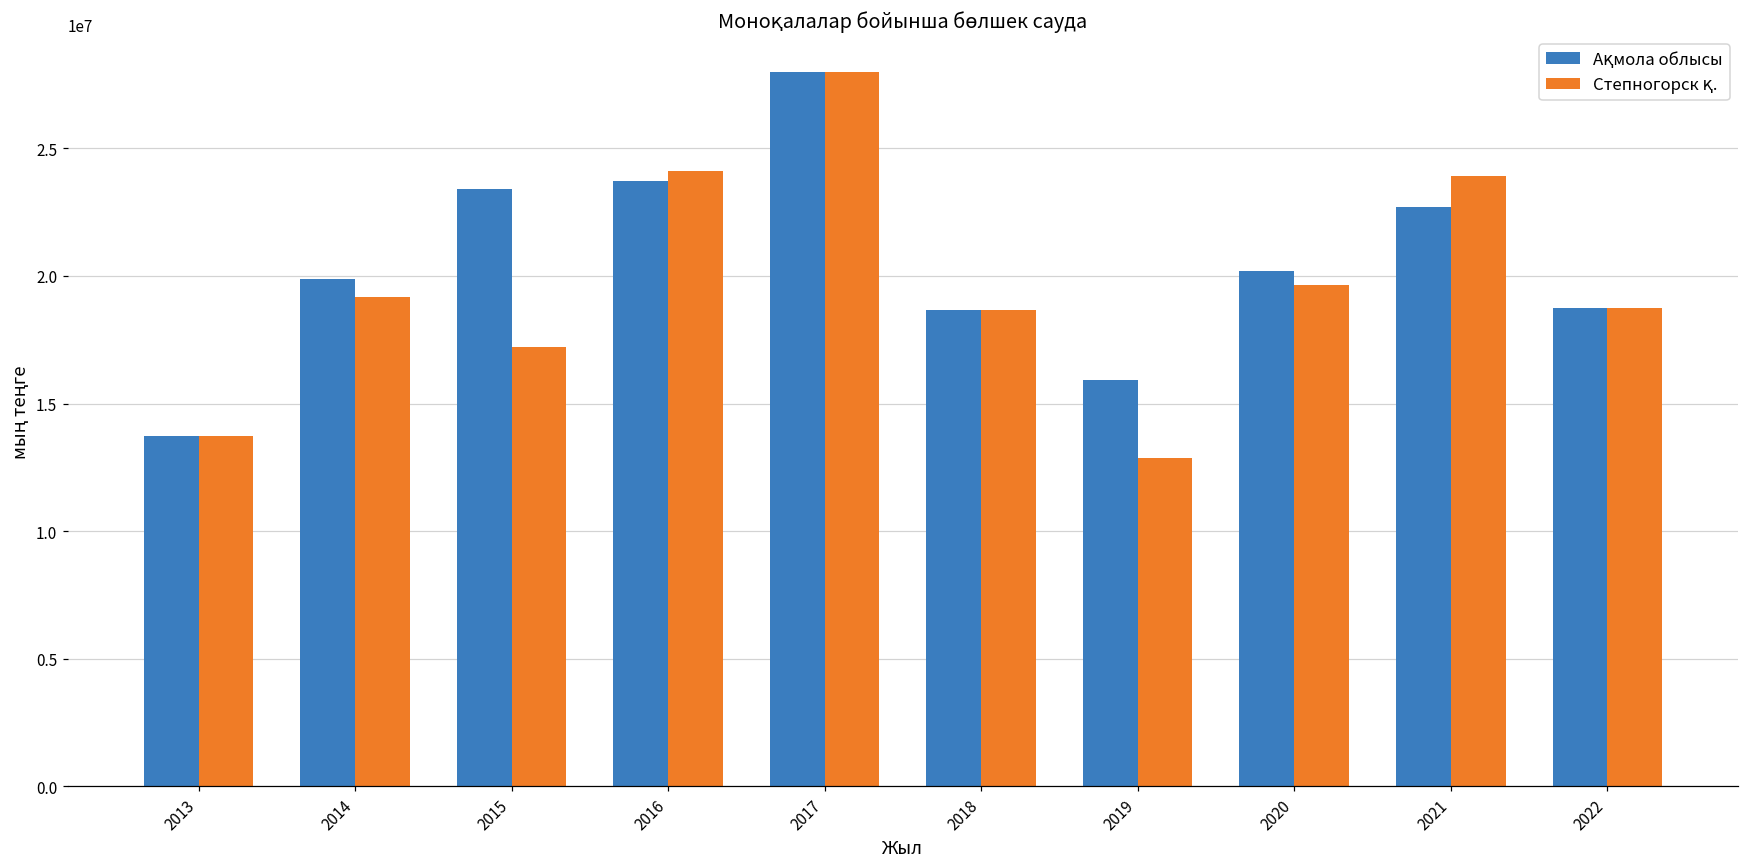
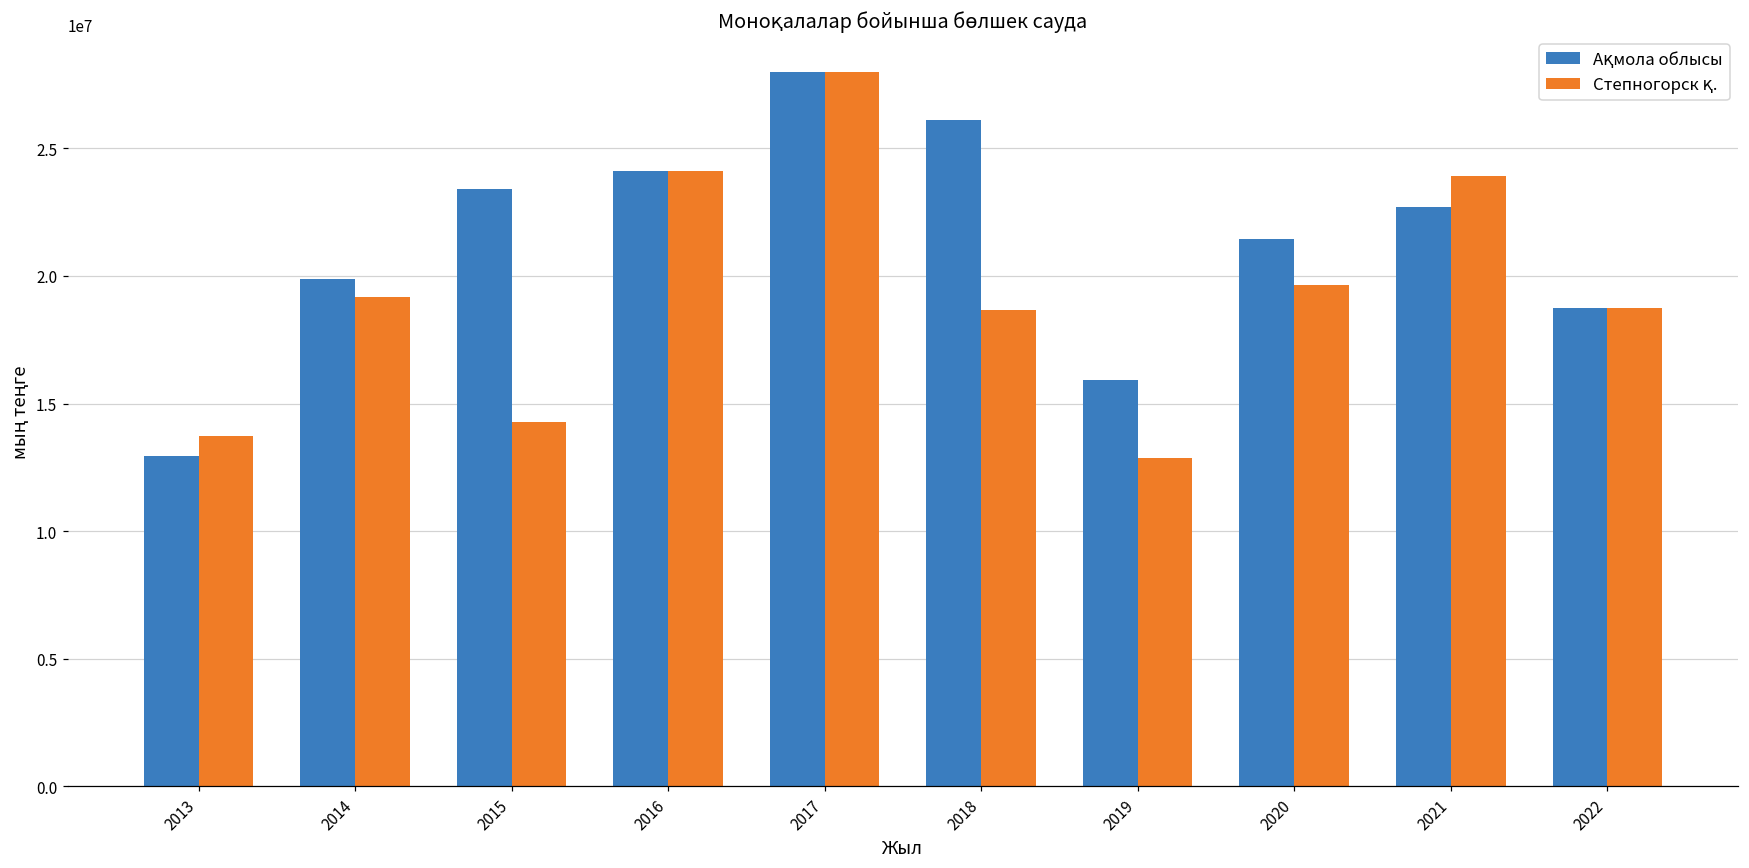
Ақмола облысы, 2013: 13700000 -> 12900000
Степногорск қ., 2015: 17200000 -> 14300000
Ақмола облысы, 2016: 23700000 -> 24100000
Ақмола облысы, 2018: 18700000 -> 26100000
Ақмола облысы, 2020: 20200000 -> 21500000
